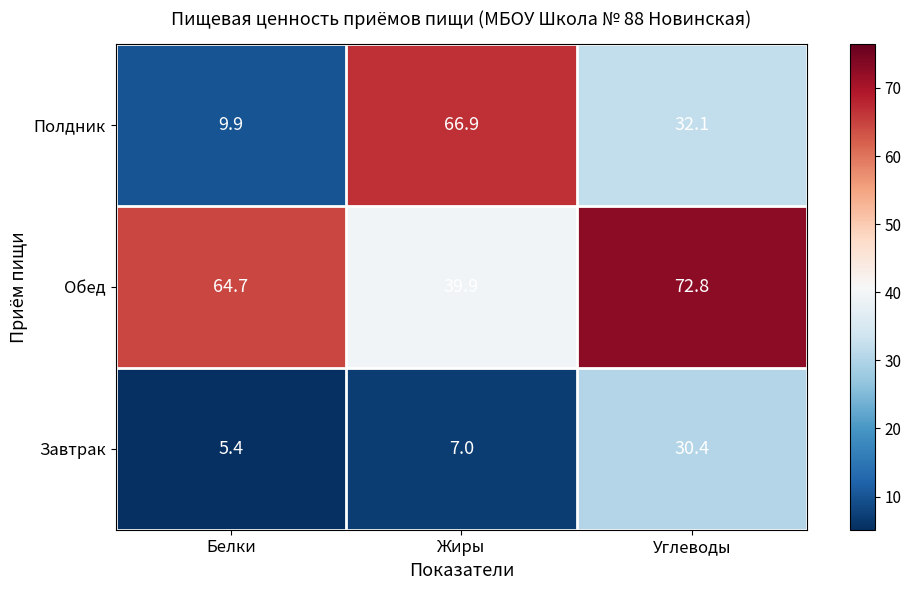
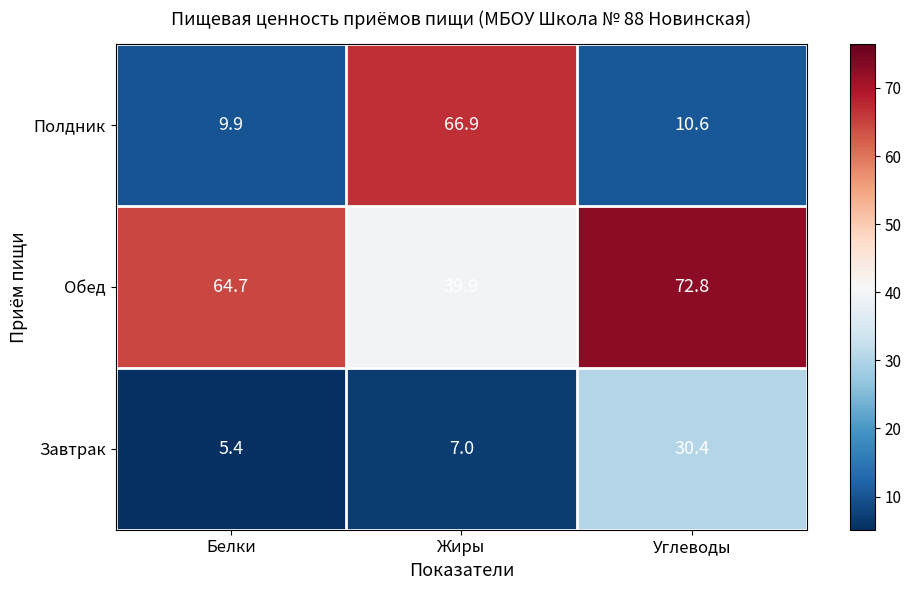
Полдник, Углеводы: 32.1 -> 10.6
